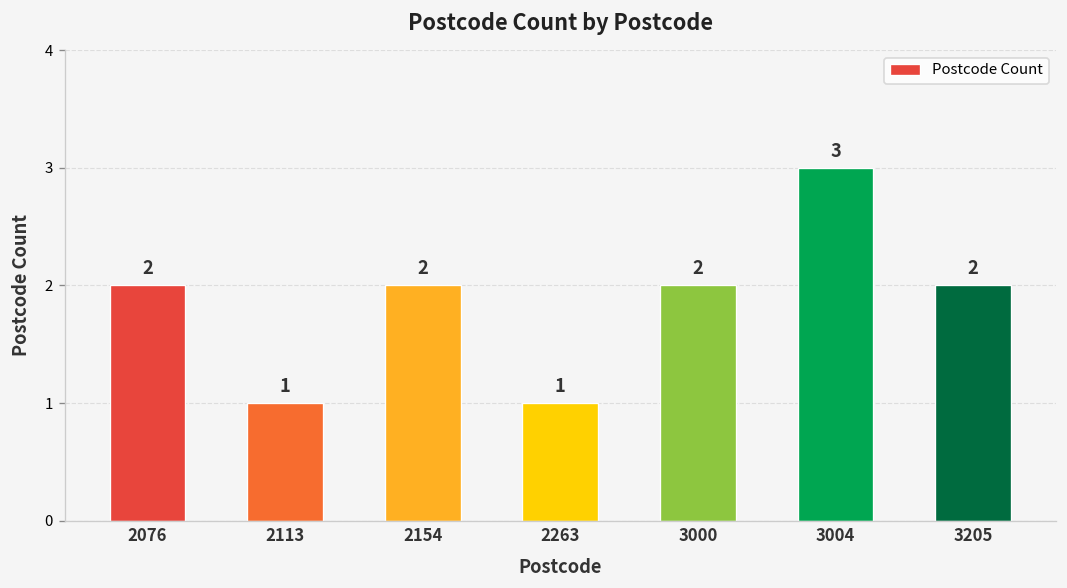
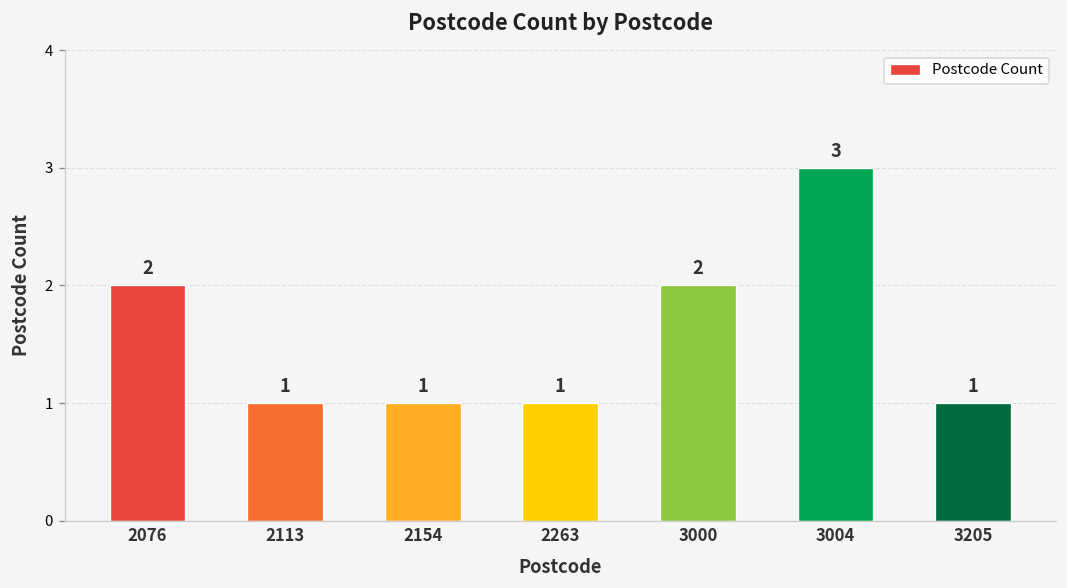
2154: 2 -> 1
3205: 2 -> 1
